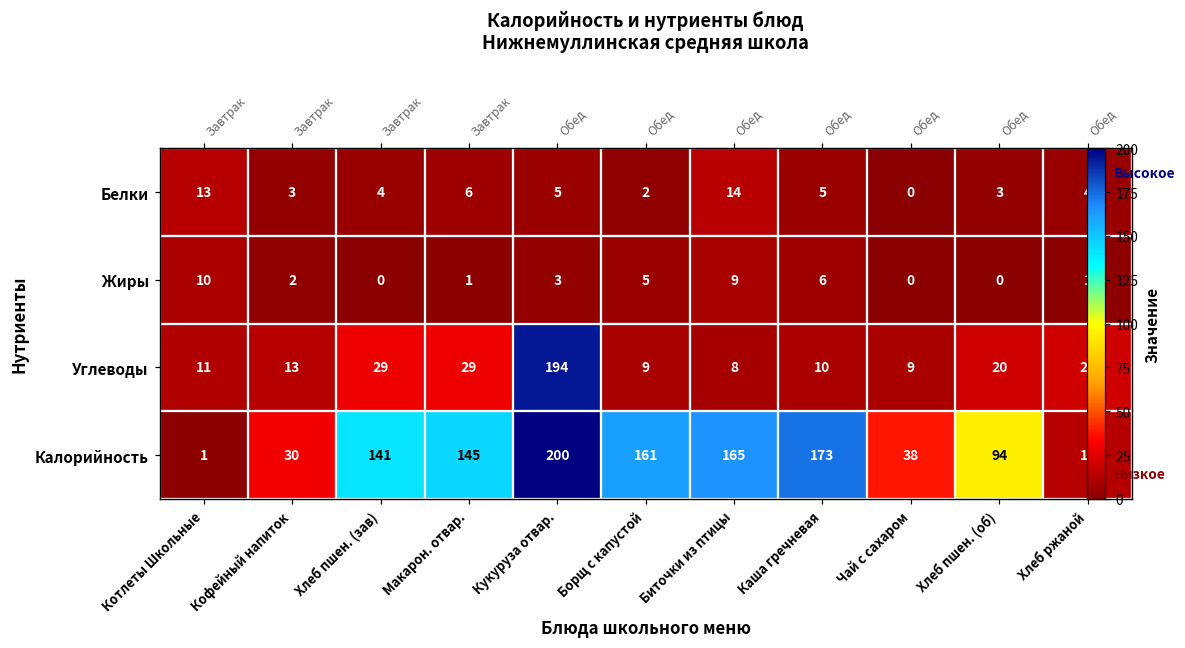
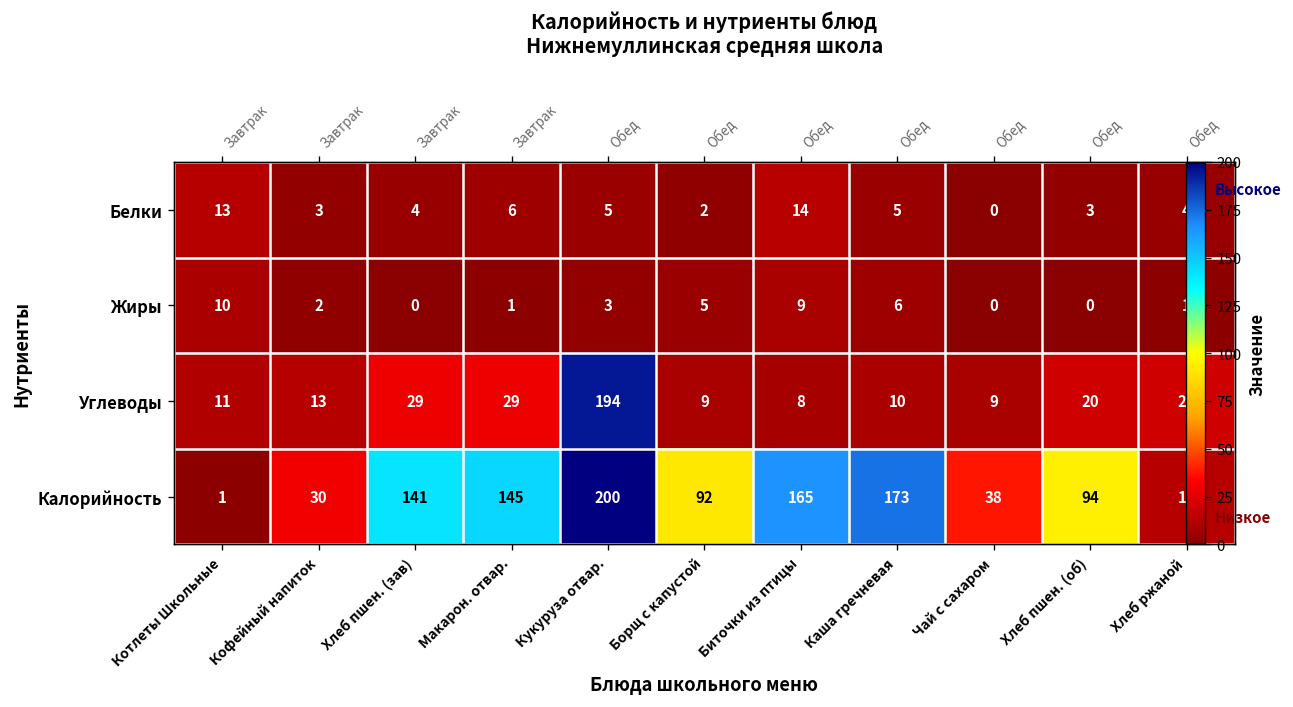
Калорийность, Борщ с капустой: 161 -> 92
